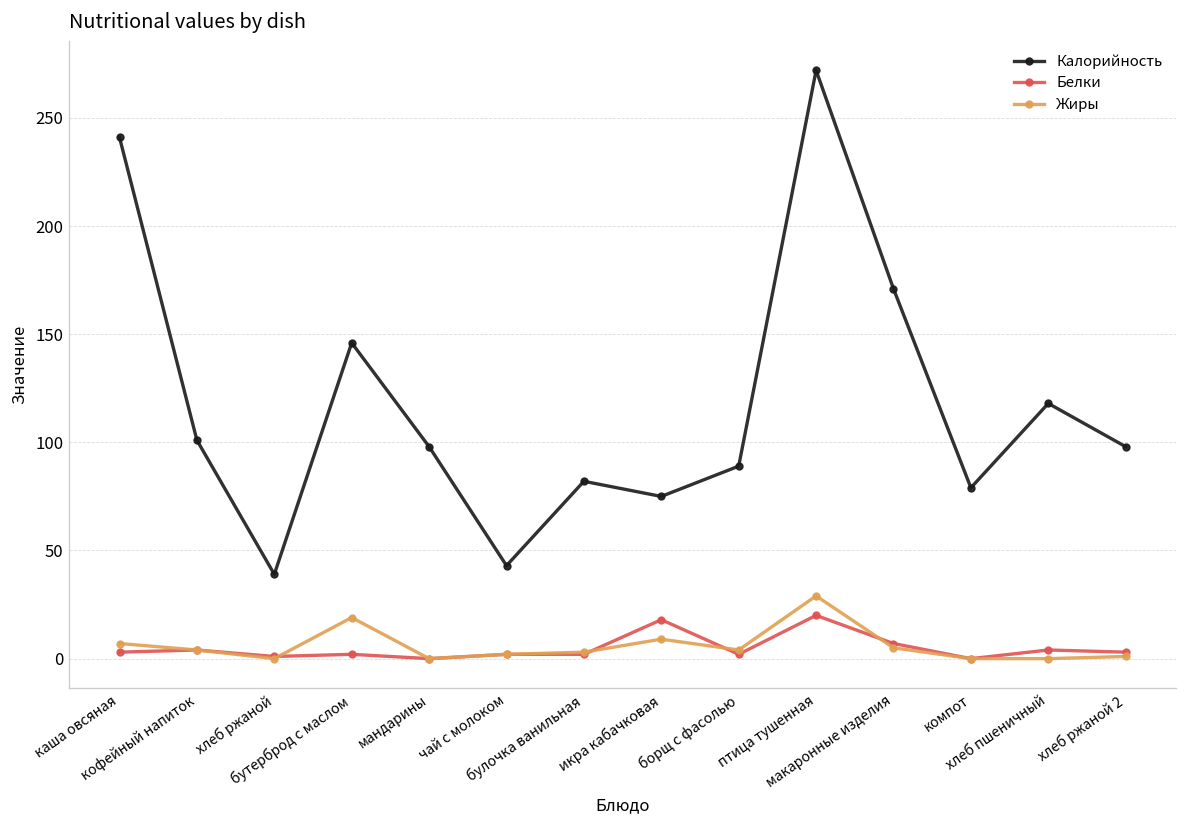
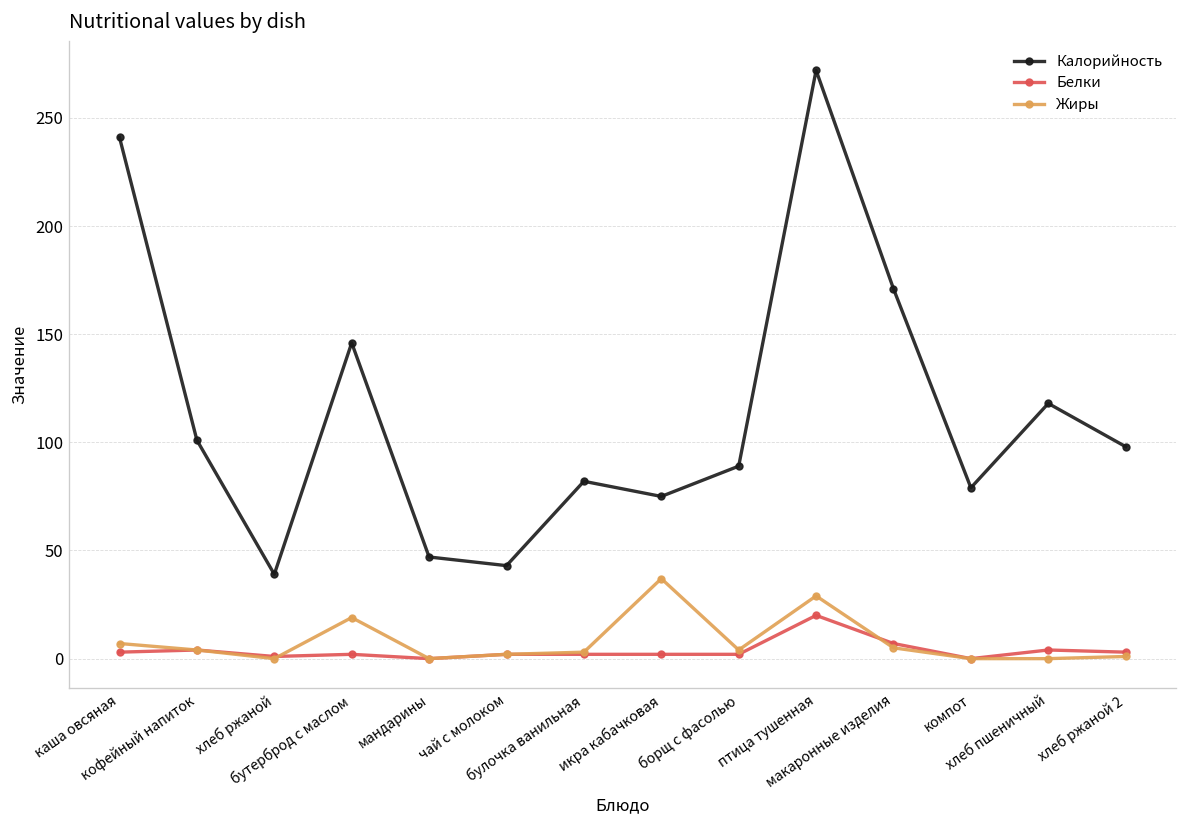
Калорийность, мандарины: 98 -> 47
Белки, икра кабачковая: 18 -> 2
Жиры, икра кабачковая: 9 -> 37
